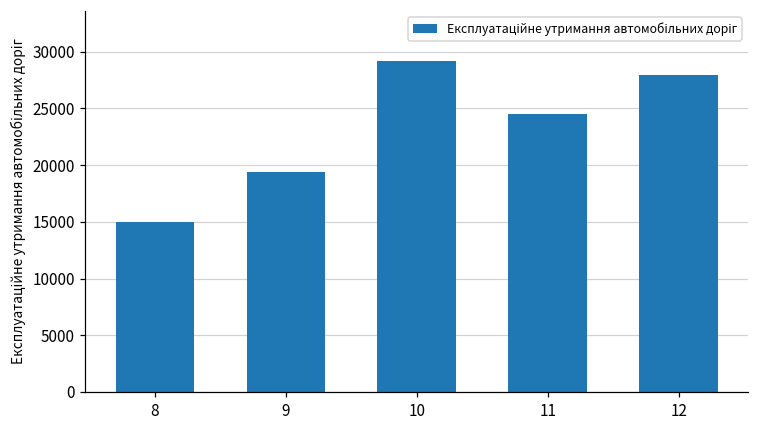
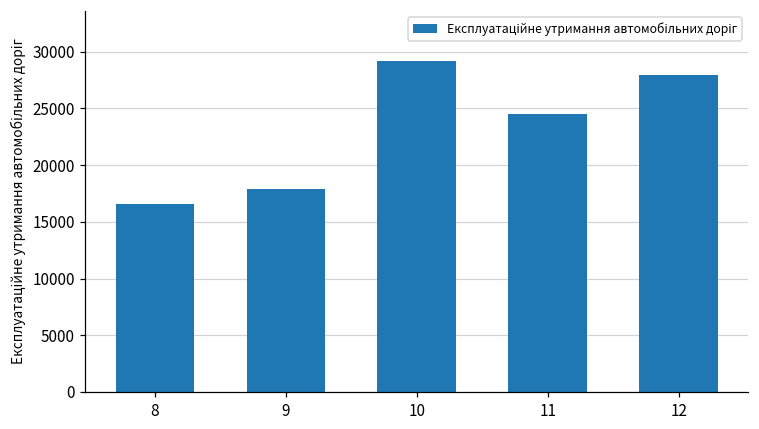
8: 15000 -> 16500
9: 19400 -> 17900
